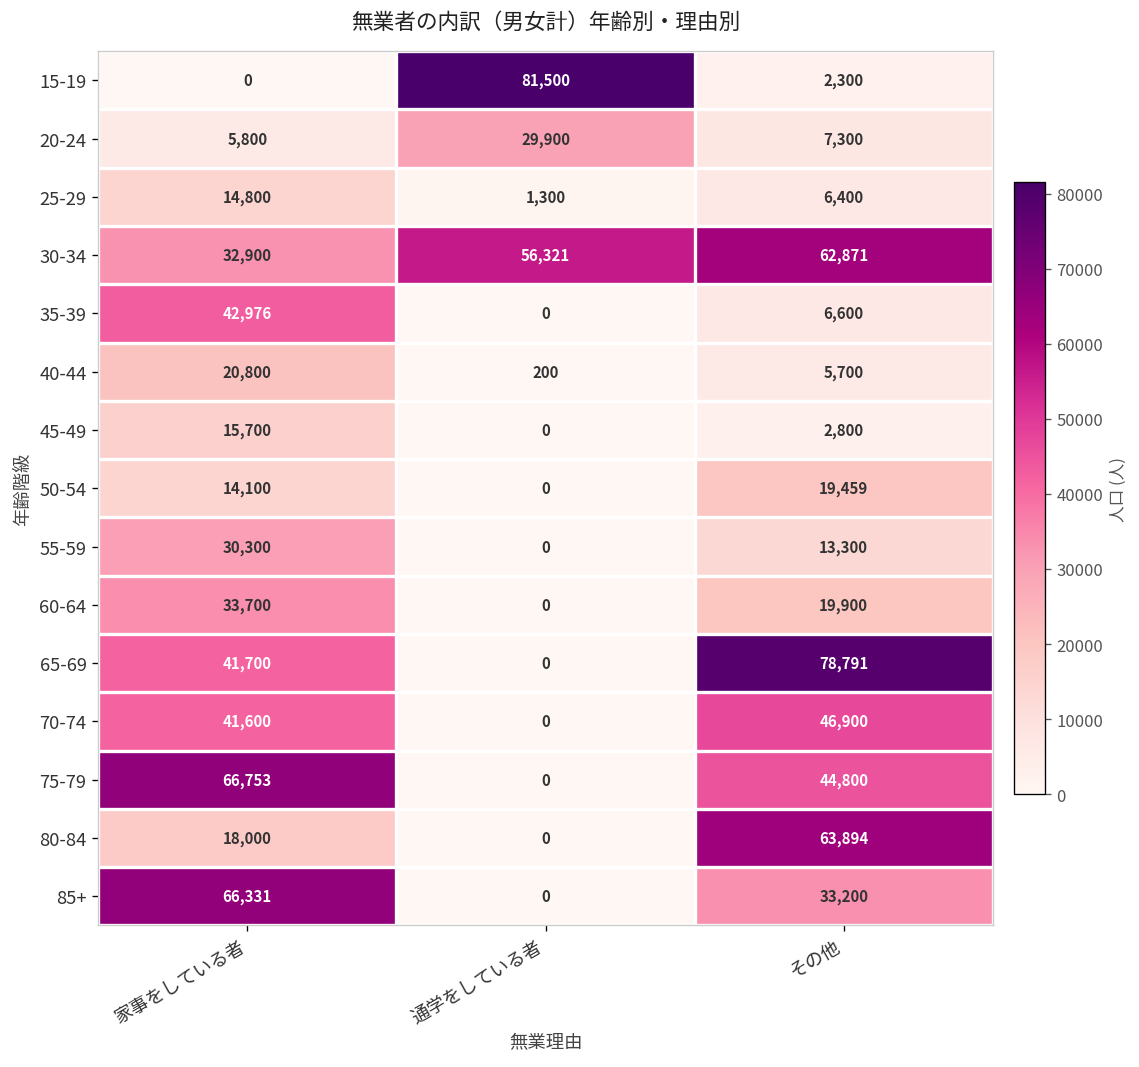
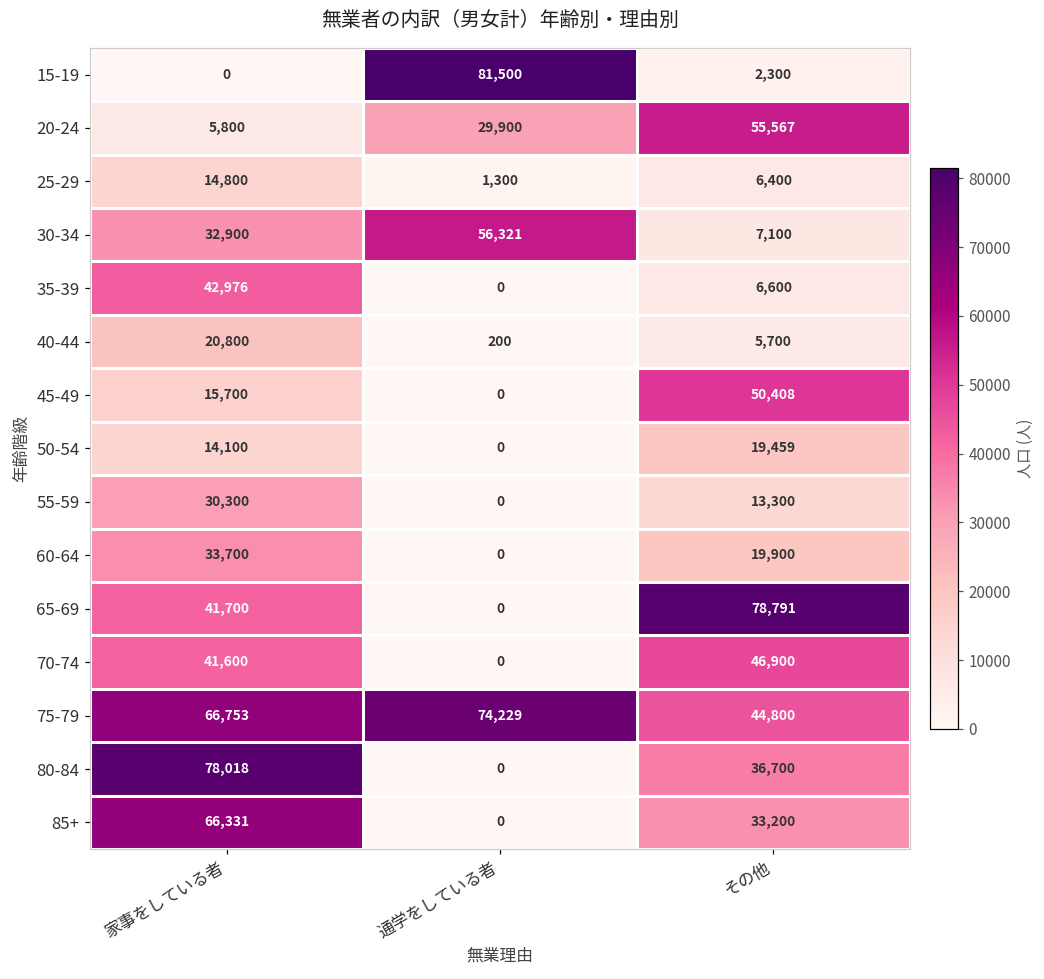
20-24, その他: 7,300 -> 55,567
30-34, その他: 62,871 -> 7,100
45-49, その他: 2,800 -> 50,408
75-79, 通学をしている者: 0 -> 74,229
80-84, 家事をしている者: 18,000 -> 78,018
80-84, その他: 63,894 -> 36,700
